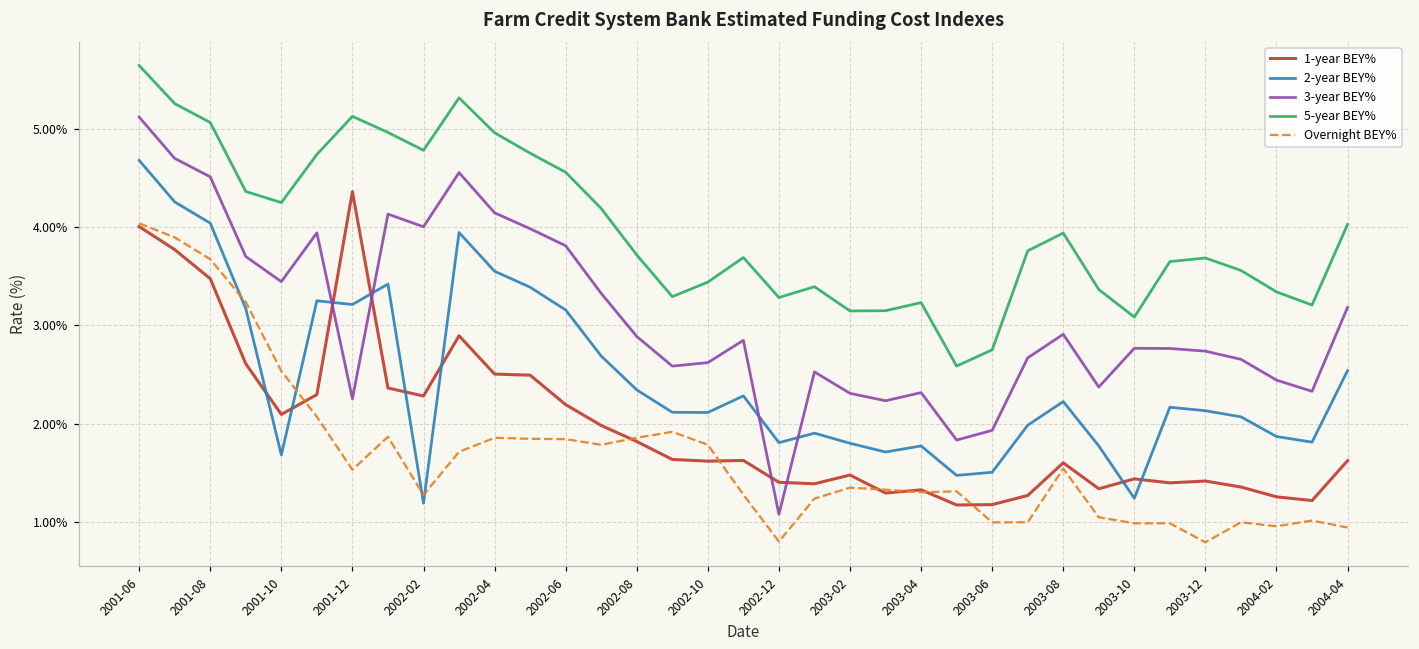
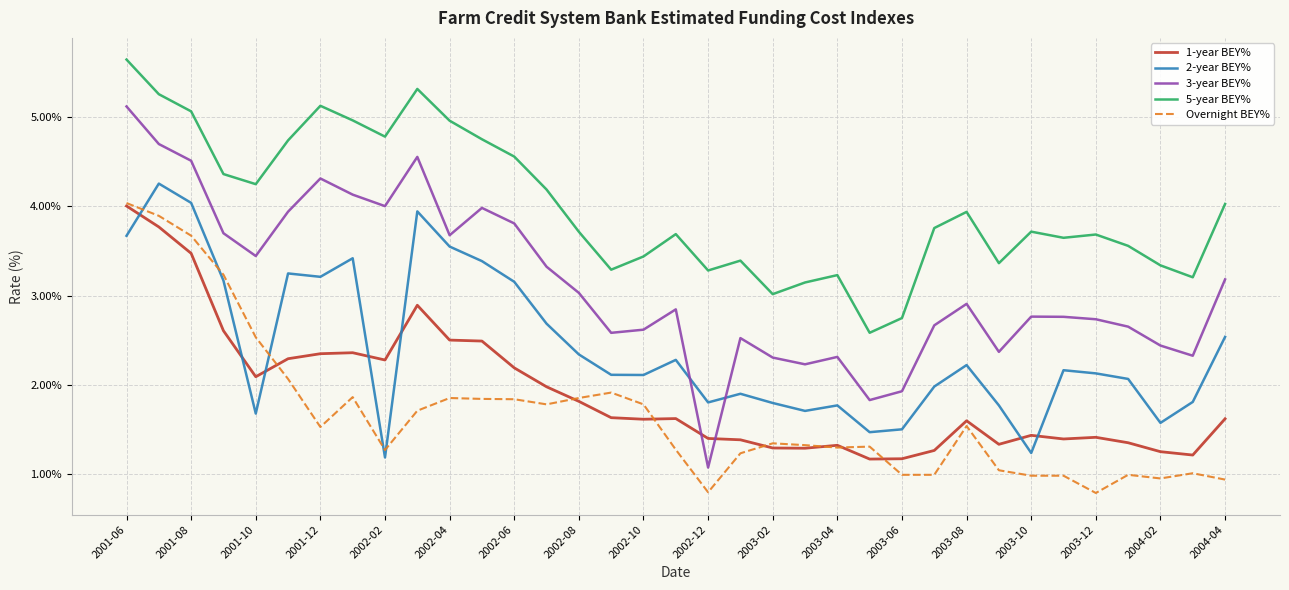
2-year BEY%, 2001-06: 4.7% -> 3.7%
1-year BEY%, 2001-12: 4.4% -> 2.4%
3-year BEY%, 2001-12: 2.3% -> 4.3%
3-year BEY%, 2002-04: 4.1% -> 3.7%
3-year BEY%, 2002-08: 2.9% -> 3.0%
1-year BEY%, 2003-02: 1.5% -> 1.3%
5-year BEY%, 2003-02: 3.1% -> 3.0%
5-year BEY%, 2003-10: 3.1% -> 3.7%
2-year BEY%, 2004-02: 1.9% -> 1.6%
